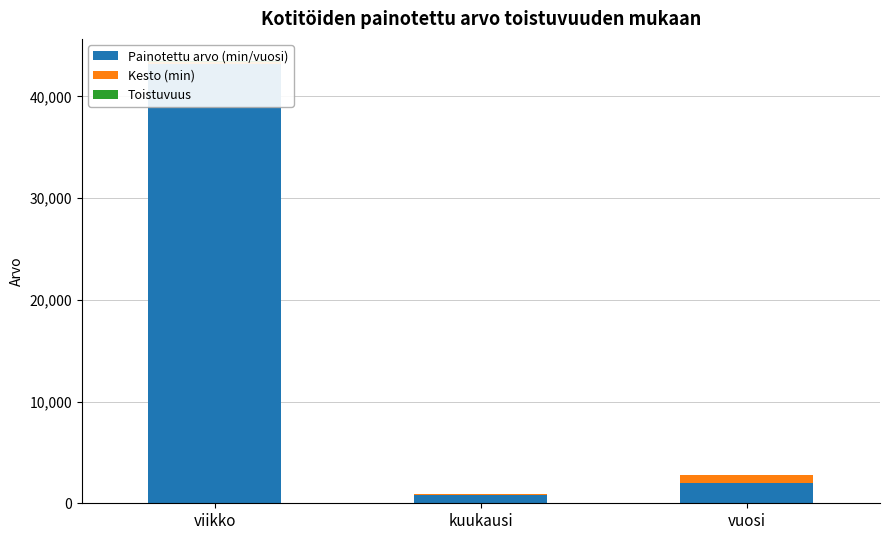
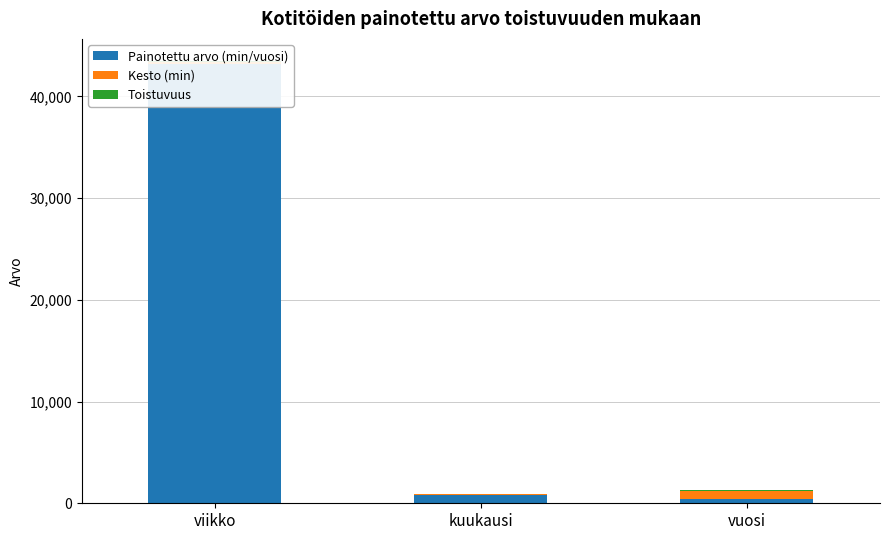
Painotettu arvo (min/vuosi), vuosi: 2,000 -> 400
